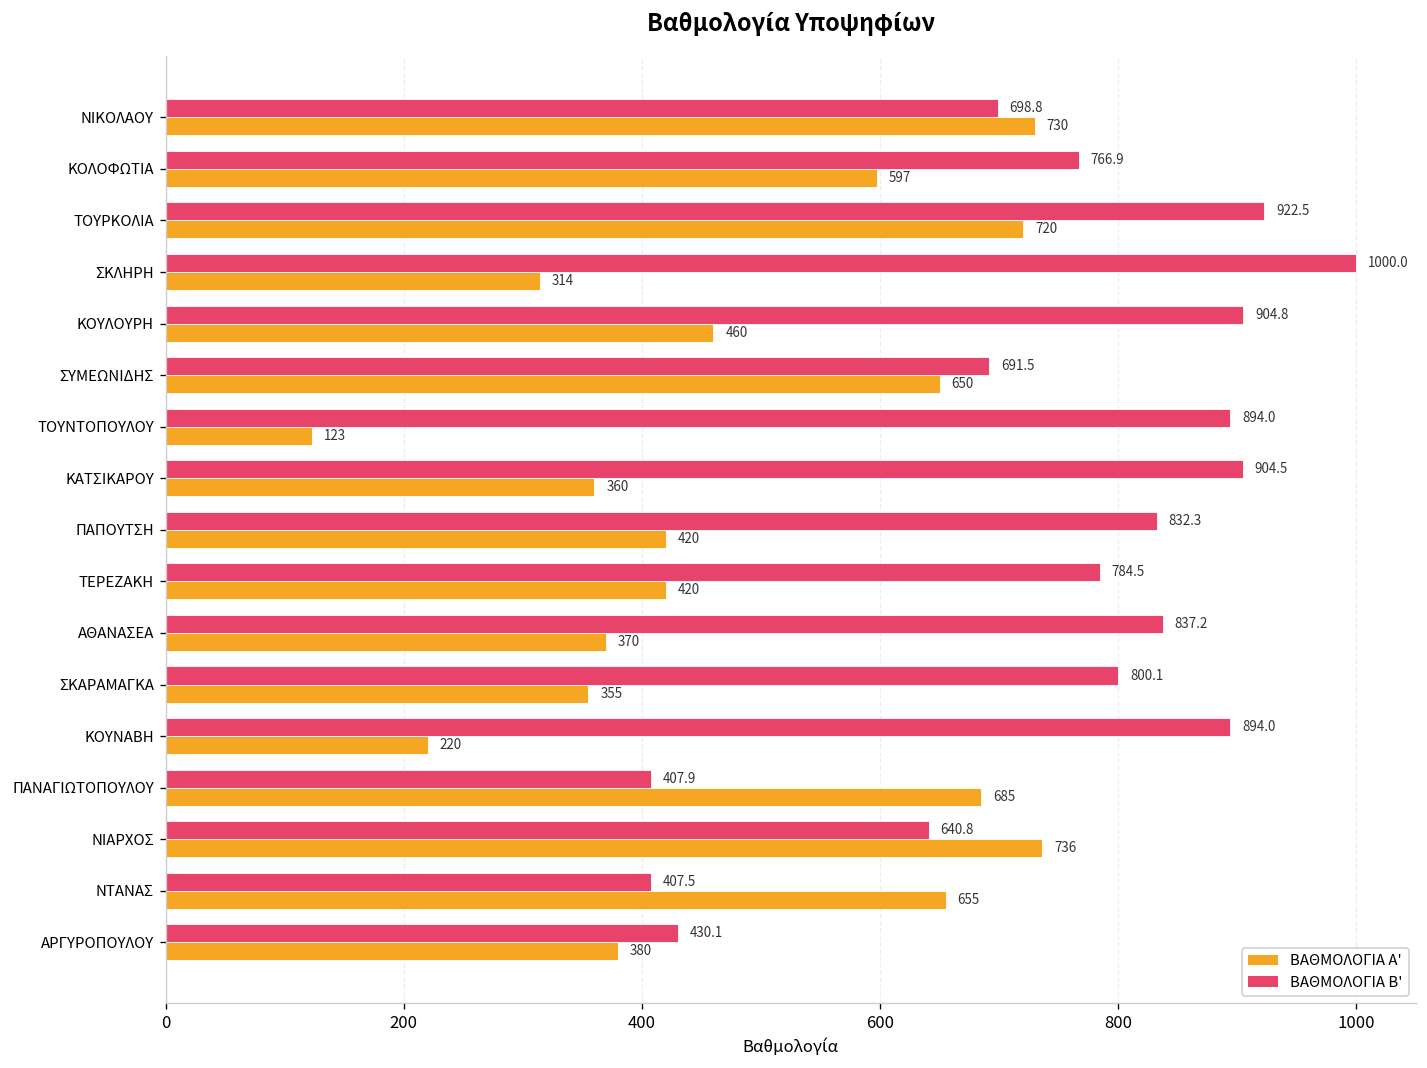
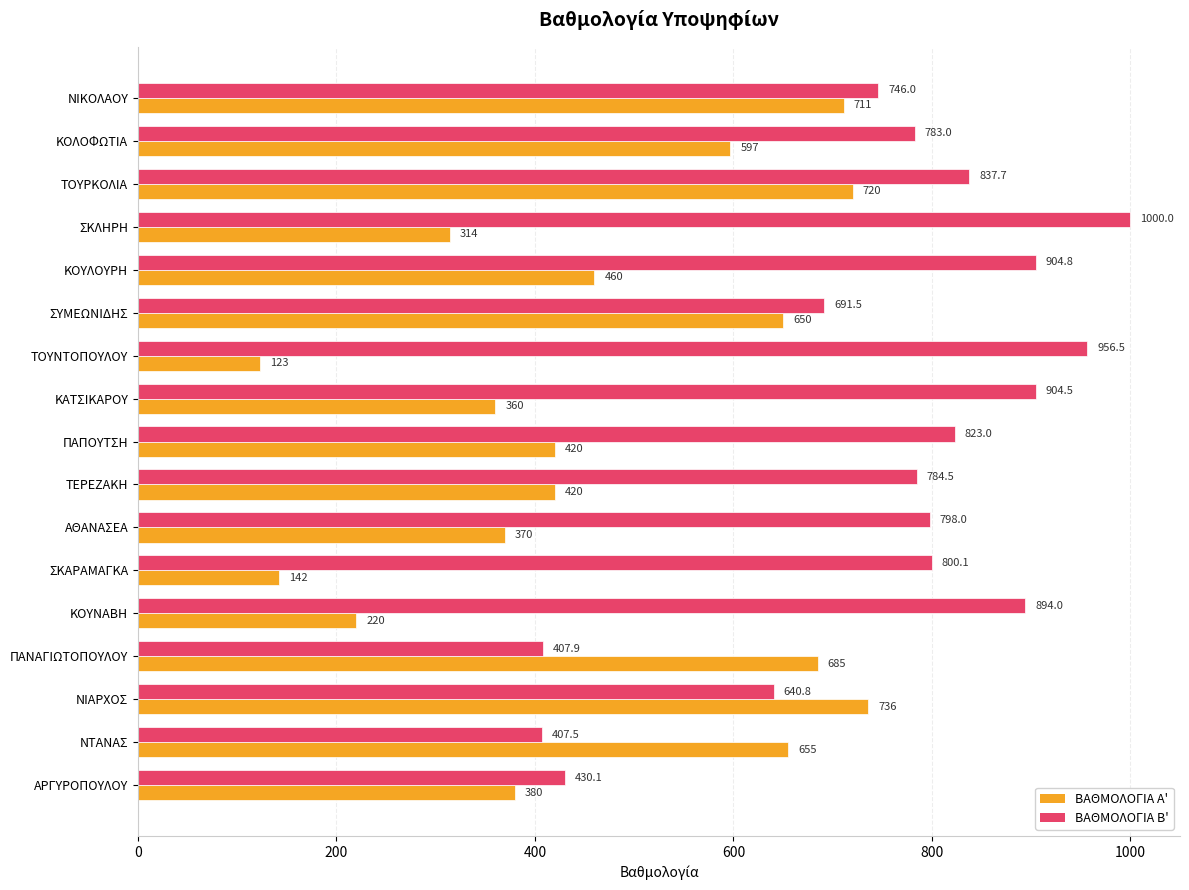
ΒΑΘΜΟΛΟΓΙΑ Β', ΝΙΚΟΛΑΟΥ: 698.8 -> 746.0
ΒΑΘΜΟΛΟΓΙΑ Α', ΝΙΚΟΛΑΟΥ: 730 -> 711
ΒΑΘΜΟΛΟΓΙΑ Β', ΚΟΛΟΦΩΤΙΑ: 766.9 -> 783.0
ΒΑΘΜΟΛΟΓΙΑ Β', ΤΟΥΡΚΟΛΙΑ: 922.5 -> 837.7
ΒΑΘΜΟΛΟΓΙΑ Β', ΤΟΥΝΤΟΠΟΥΛΟΥ: 894.0 -> 956.5
ΒΑΘΜΟΛΟΓΙΑ Β', ΠΑΠΟΥΤΣΗ: 832.3 -> 823.0
ΒΑΘΜΟΛΟΓΙΑ Β', ΑΘΑΝΑΣΕΑ: 837.2 -> 798.0
ΒΑΘΜΟΛΟΓΙΑ Α', ΣΚΑΡΑΜΑΓΚΑ: 355 -> 142
